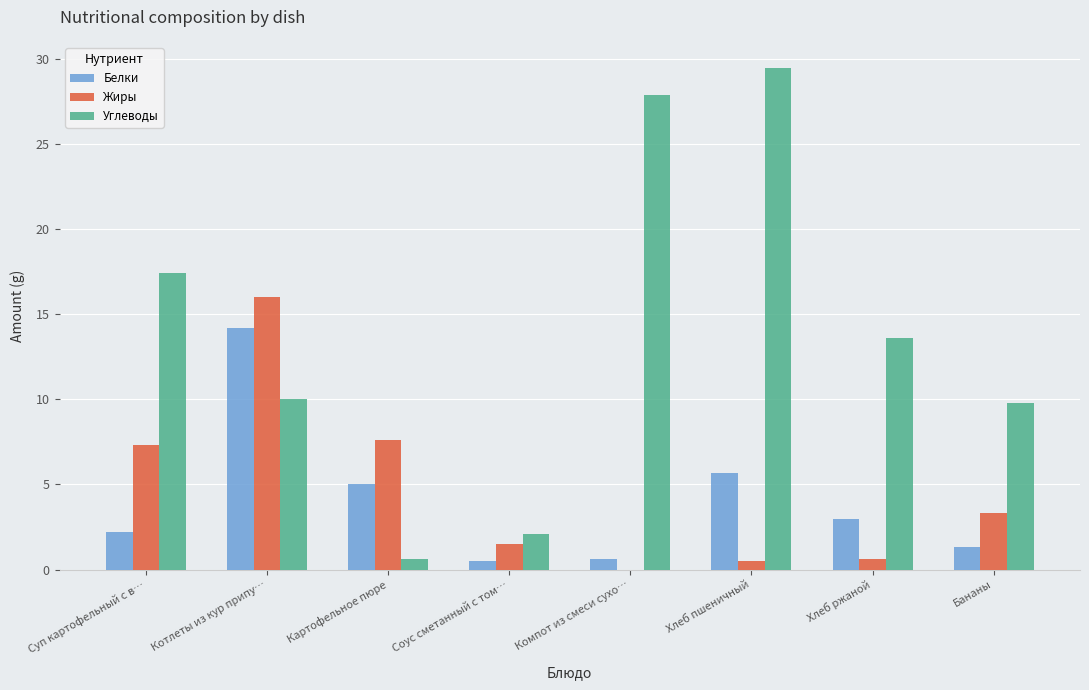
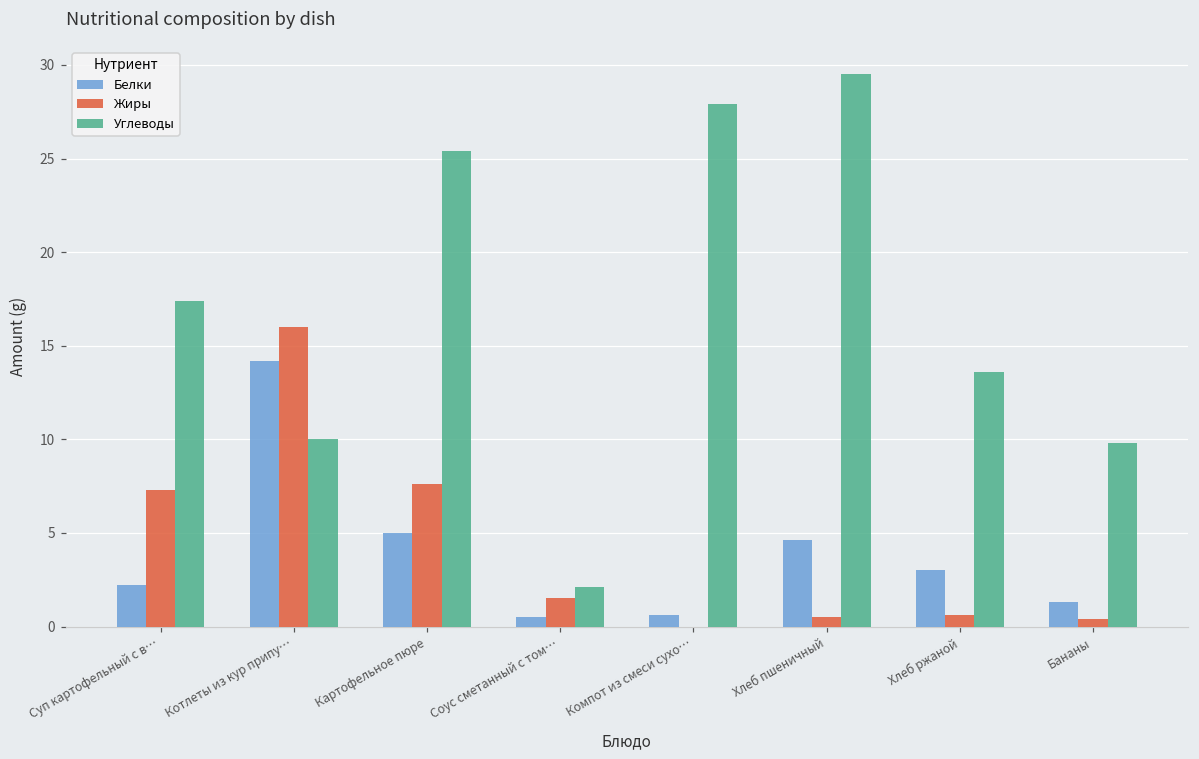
Углеводы, Картофельное пюре: 0.6 -> 25.4
Белки, Хлеб пшеничный: 5.7 -> 4.6
Жиры, Бананы: 3.3 -> 0.4
